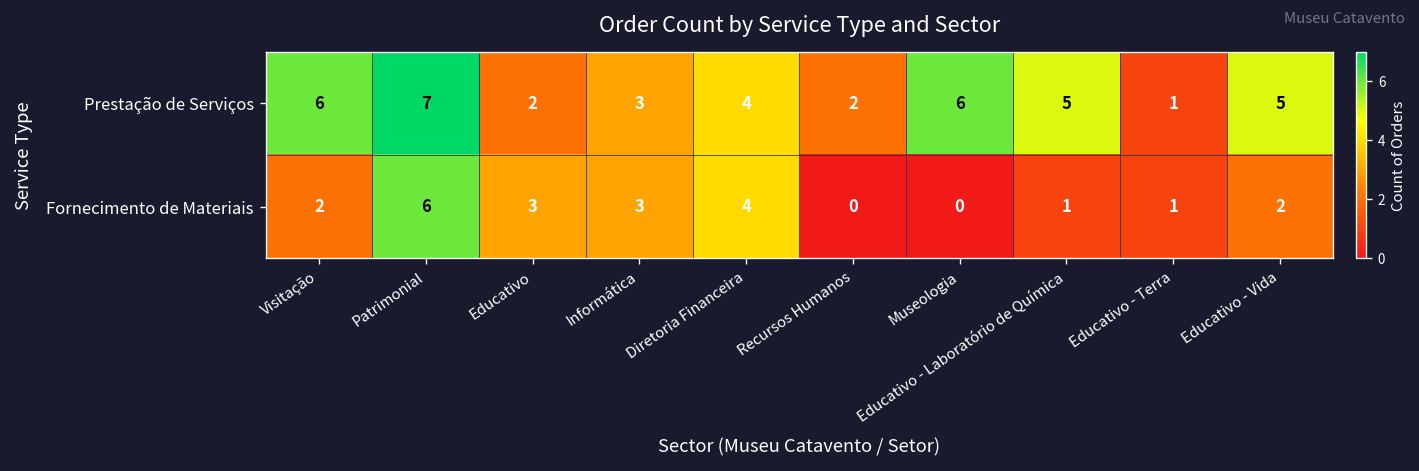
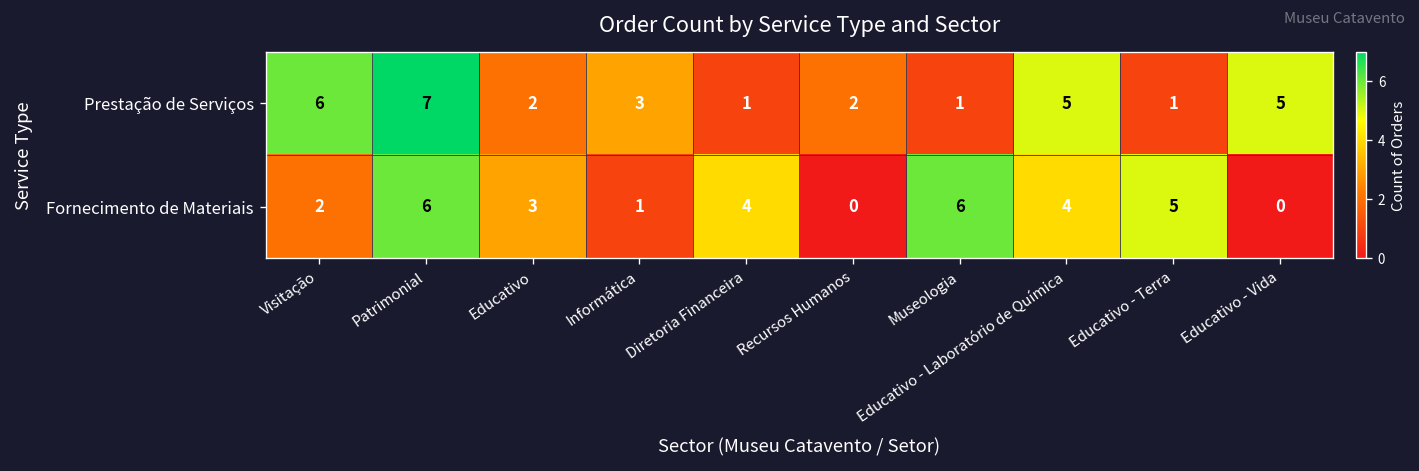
Prestação de Serviços, Diretoria Financeira: 4 -> 1
Prestação de Serviços, Museologia: 6 -> 1
Fornecimento de Materiais, Informática: 3 -> 1
Fornecimento de Materiais, Museologia: 0 -> 6
Fornecimento de Materiais, Educativo - Laboratório de Química: 1 -> 4
Fornecimento de Materiais, Educativo - Terra: 1 -> 5
Fornecimento de Materiais, Educativo - Vida: 2 -> 0
